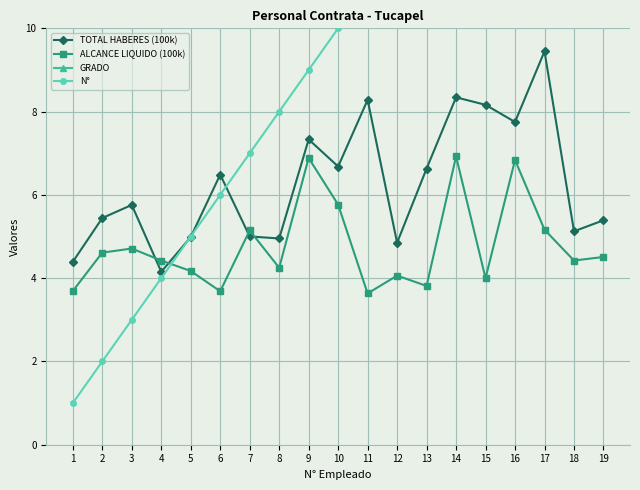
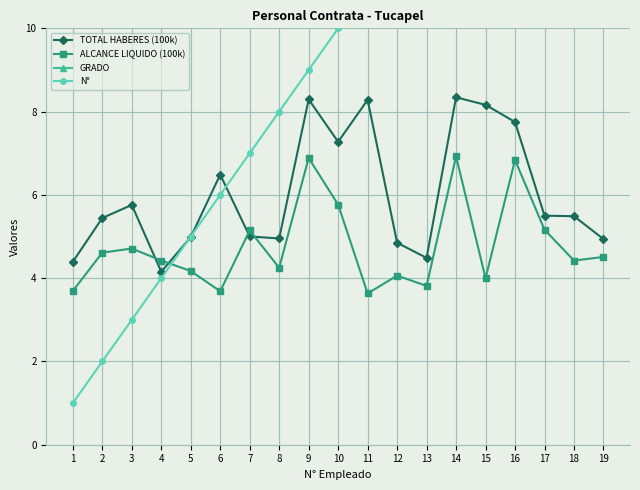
TOTAL HABERES (100k), 9: 7.3 -> 8.3
TOTAL HABERES (100k), 10: 6.7 -> 7.3
TOTAL HABERES (100k), 13: 6.6 -> 4.5
TOTAL HABERES (100k), 17: 9.4 -> 5.5
TOTAL HABERES (100k), 18: 5.1 -> 5.5
TOTAL HABERES (100k), 19: 5.4 -> 4.9
